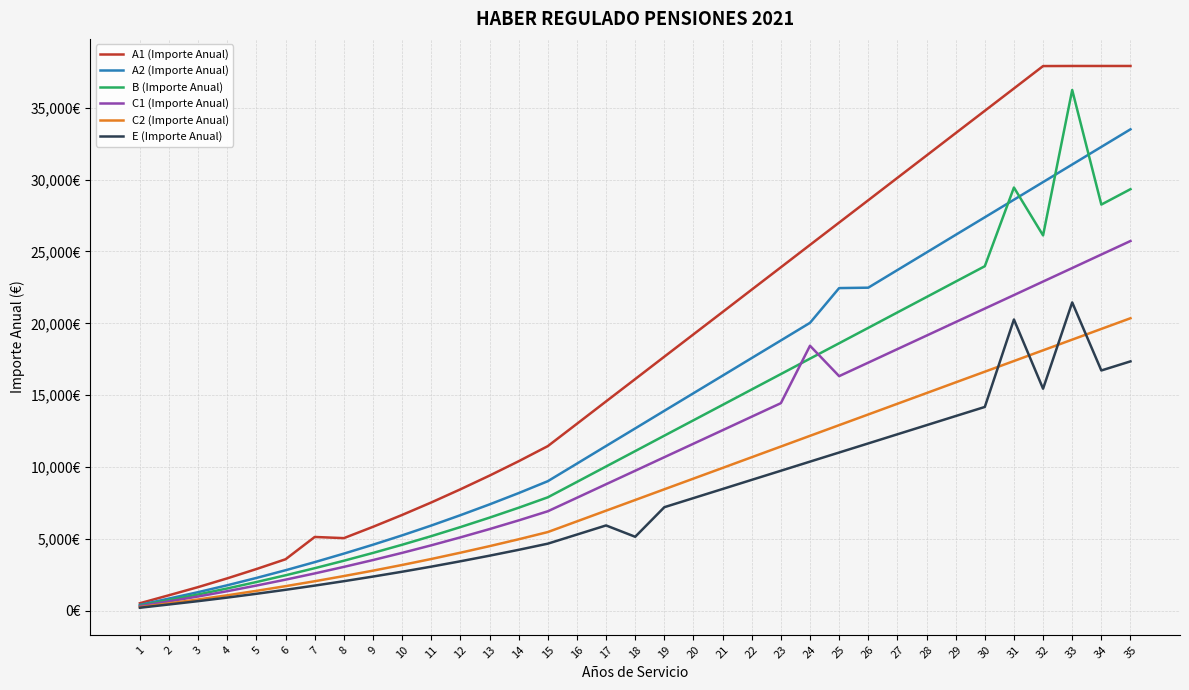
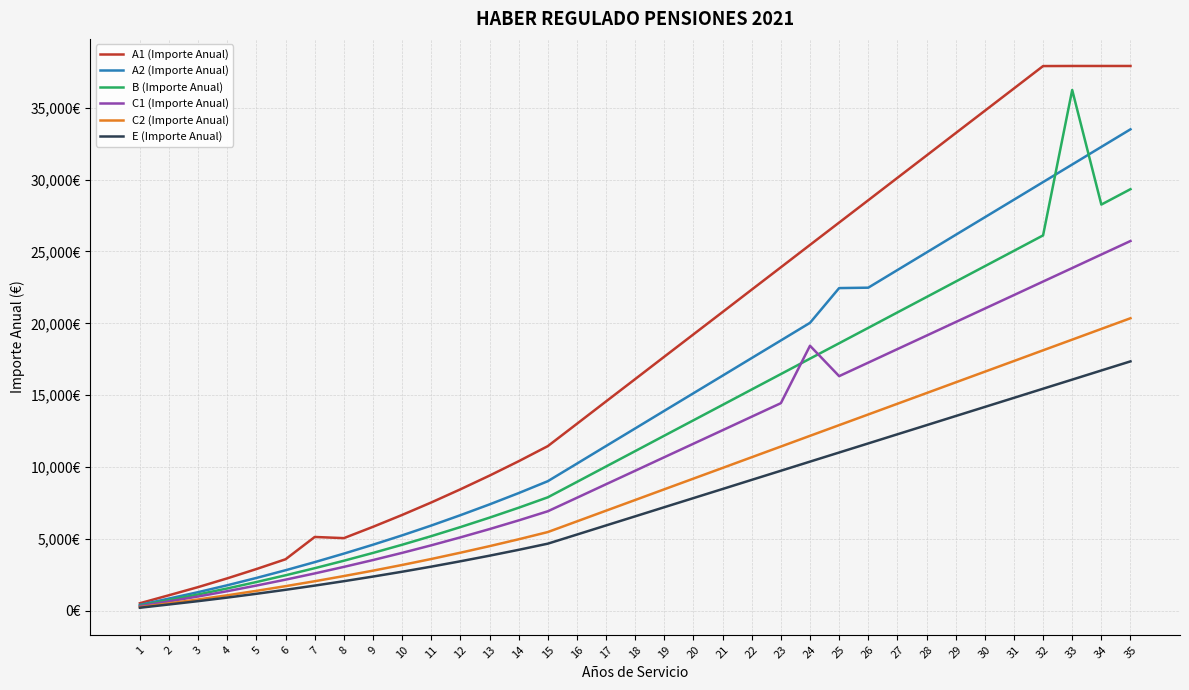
E (Importe Anual), 18: 5,200€ -> 6,600€
B (Importe Anual), 31: 29,400€ -> 25,000€
E (Importe Anual), 31: 20,300€ -> 14,800€
E (Importe Anual), 33: 21,500€ -> 16,100€
